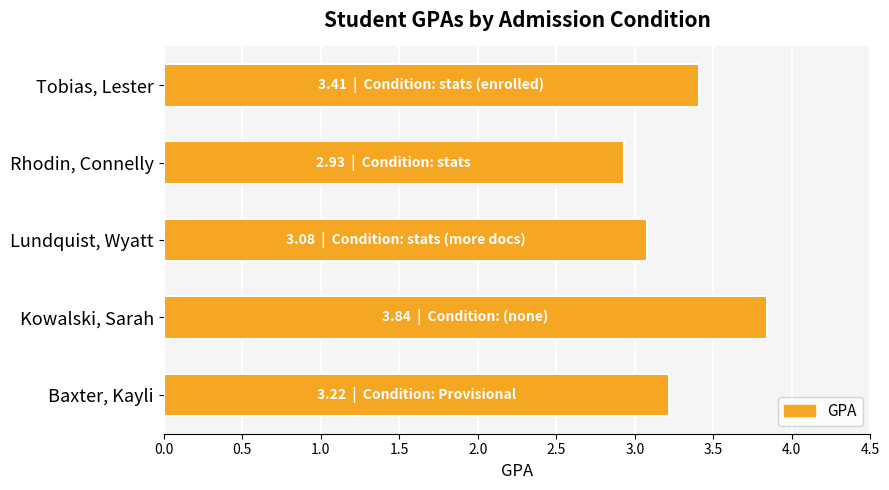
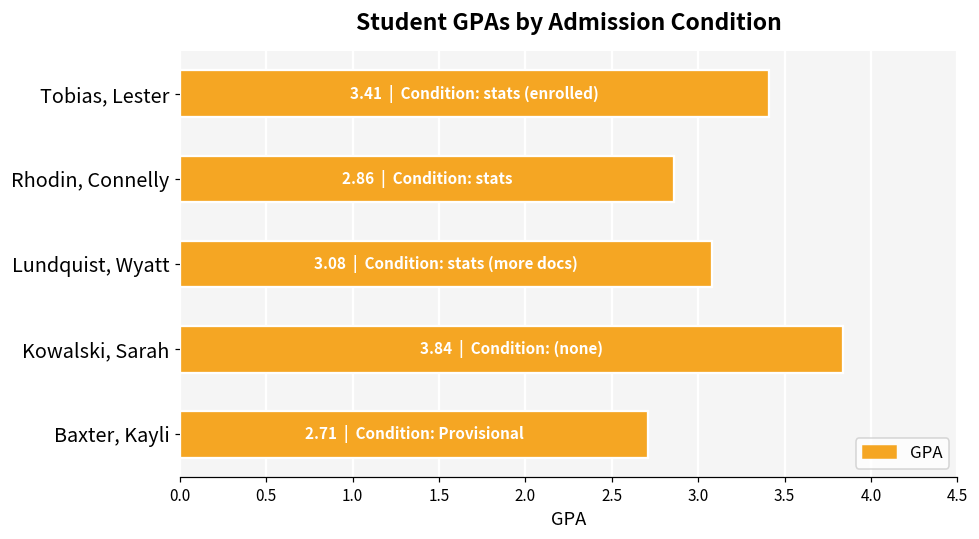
Rhodin, Connelly: 2.93 -> 2.86
Baxter, Kayli: 3.22 -> 2.71
